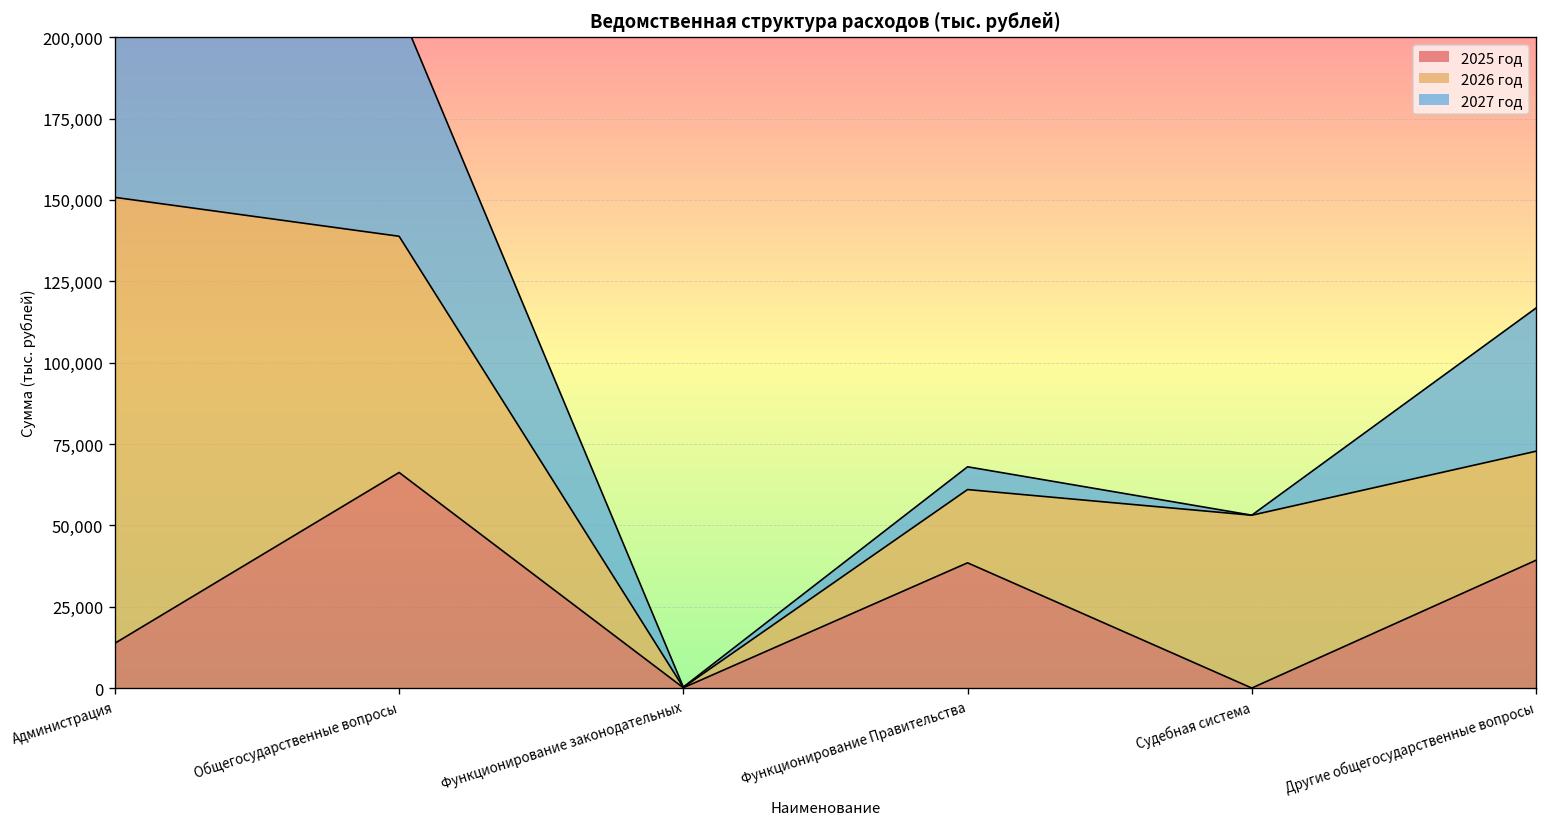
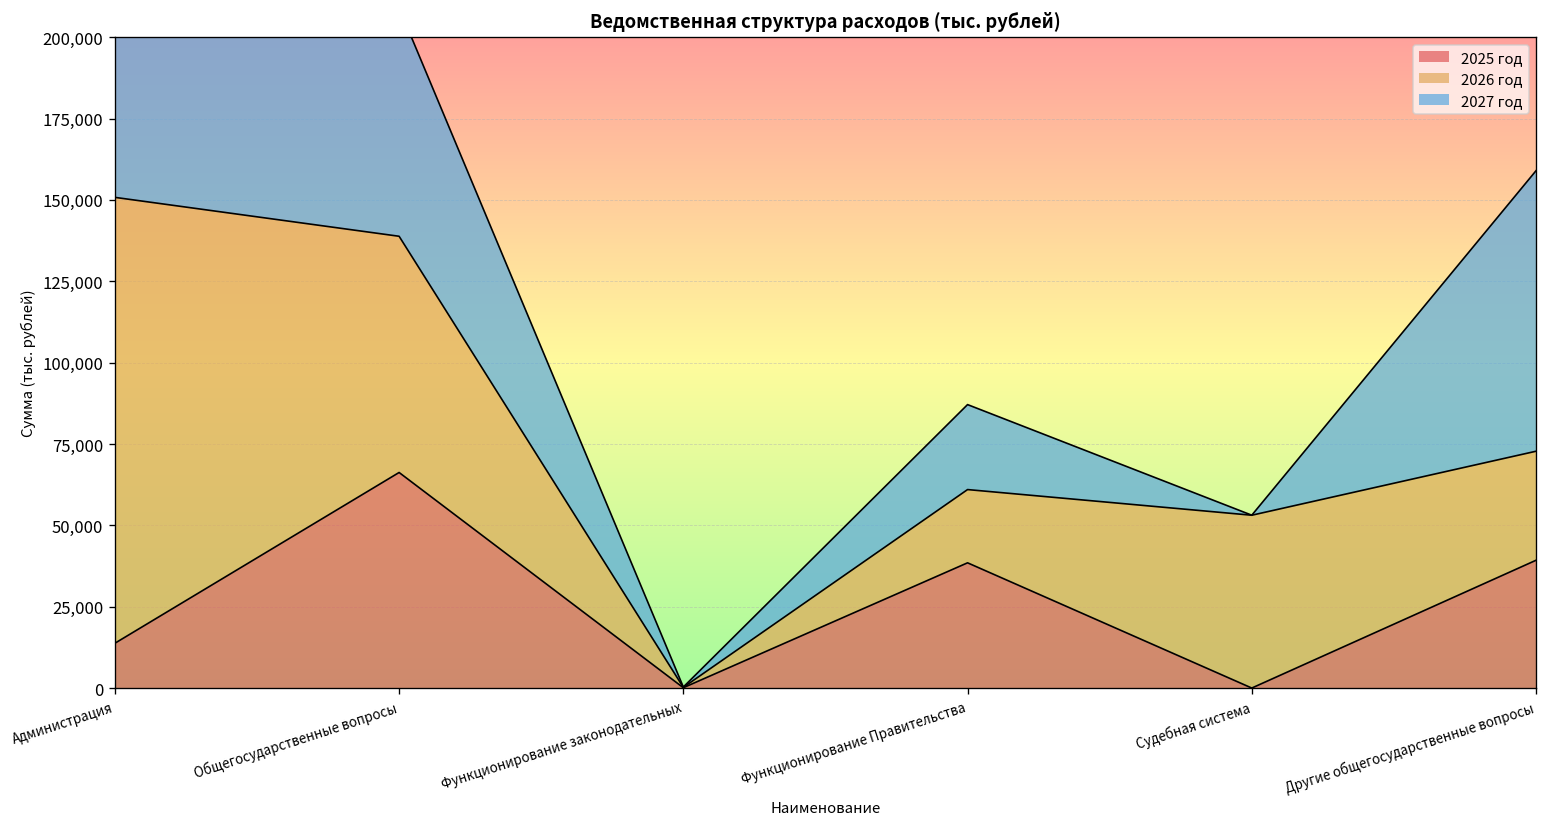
2027 год, Функционирование Правительства: 7,000 -> 26,000
2027 год, Другие общегосударственные вопросы: 44,000 -> 86,000
